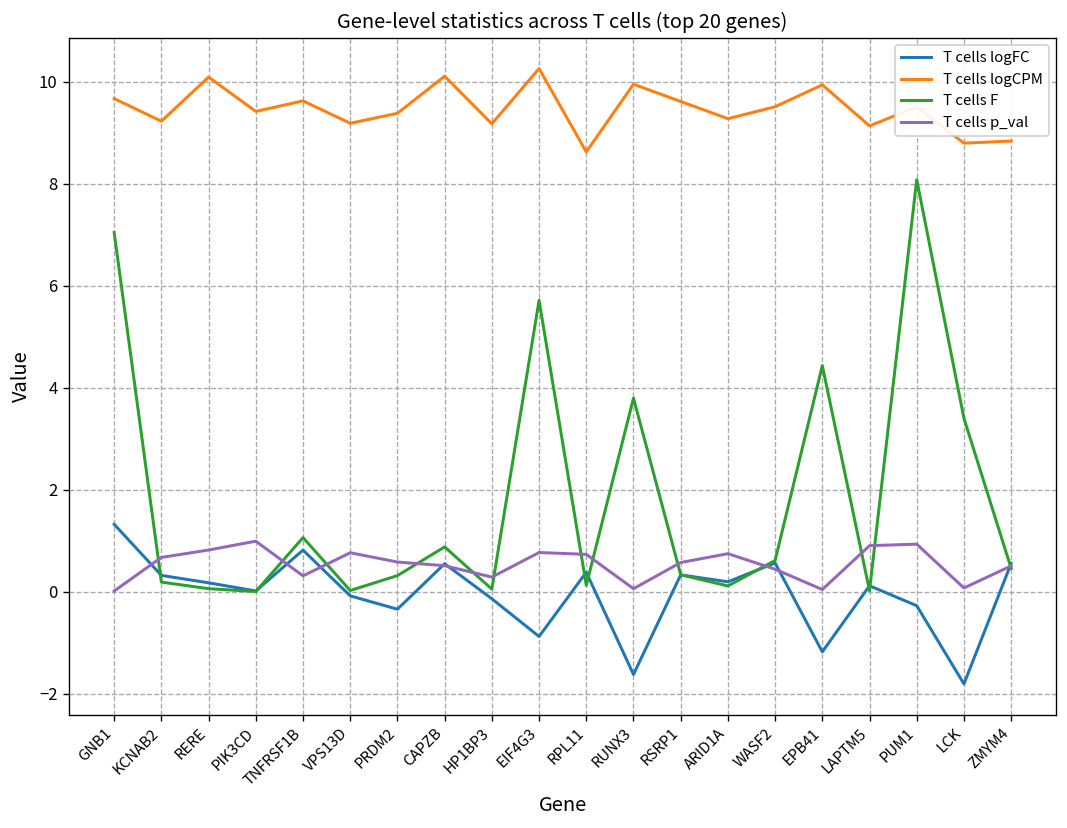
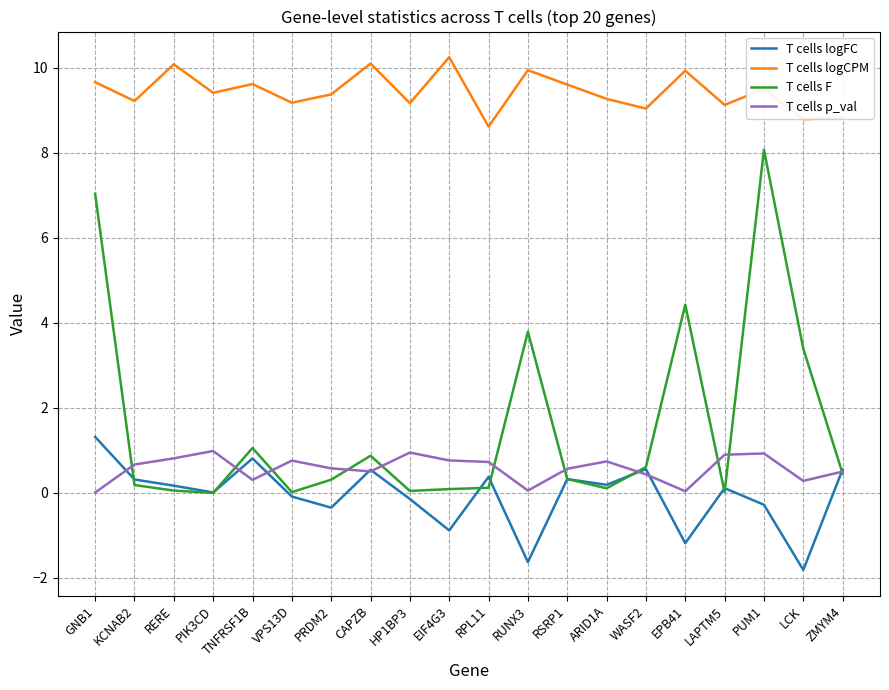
T cells p_val, HP1BP3: 0.3 -> 0.9
T cells F, EIF4G3: 5.7 -> 0.1
T cells logCPM, WASF2: 9.5 -> 9.0
T cells p_val, LCK: 0.1 -> 0.3
